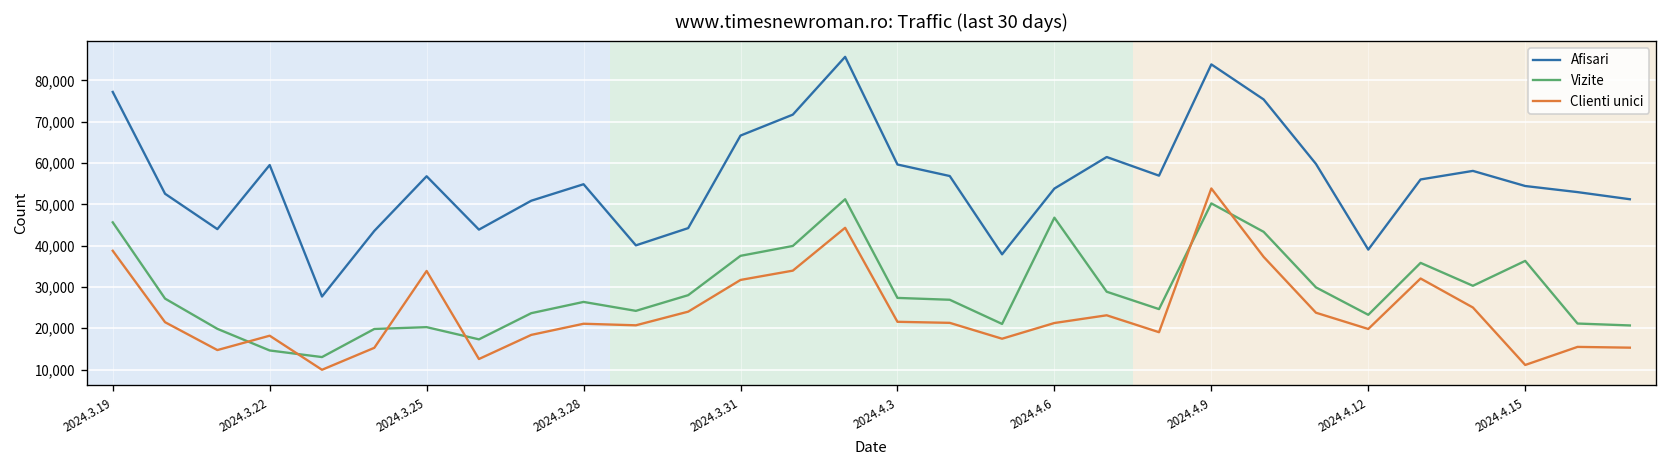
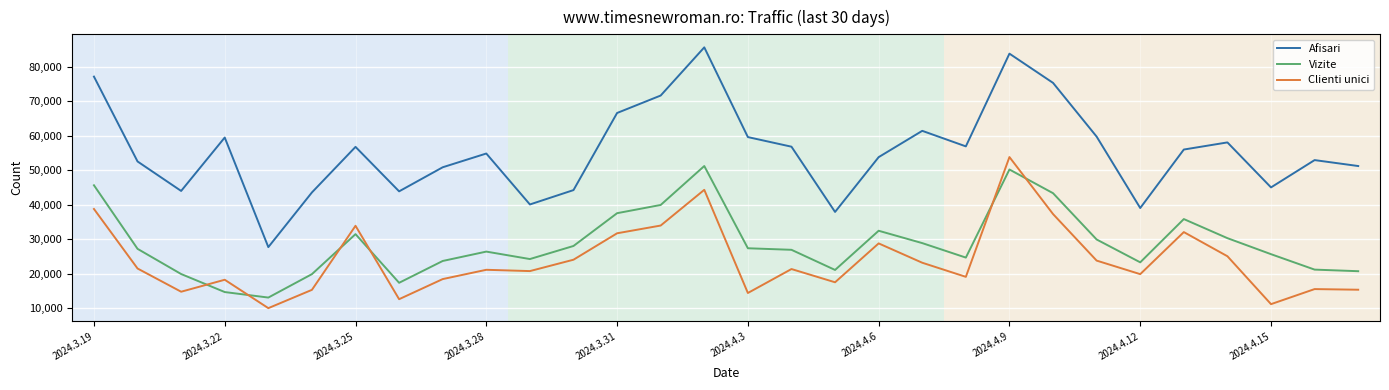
Vizite, 2024.3.25: 20,000 -> 31,000
Clienti unici, 2024.4.3: 22,000 -> 14,000
Vizite, 2024.4.6: 47,000 -> 32,000
Clienti unici, 2024.4.6: 21,000 -> 29,000
Afisari, 2024.4.15: 54,000 -> 45,000
Vizite, 2024.4.15: 36,000 -> 26,000
